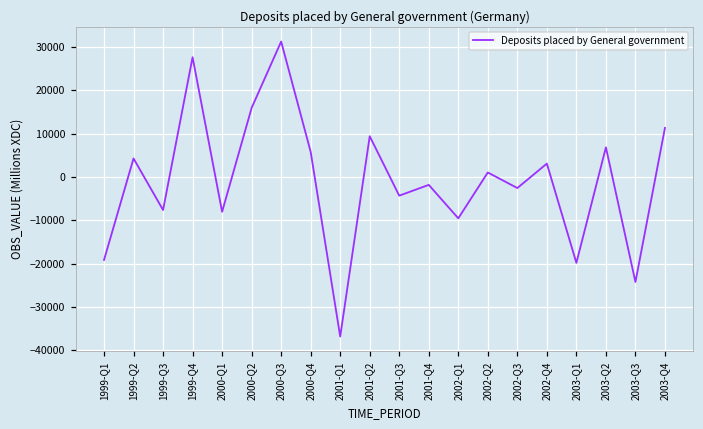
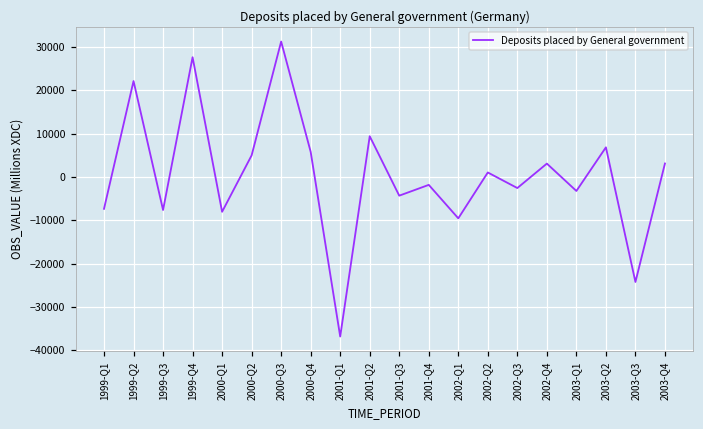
1999-Q1: -19000 -> -7000
1999-Q2: 4000 -> 22000
2000-Q2: 16000 -> 5000
2003-Q1: -20000 -> -3000
2003-Q4: 11000 -> 3000
